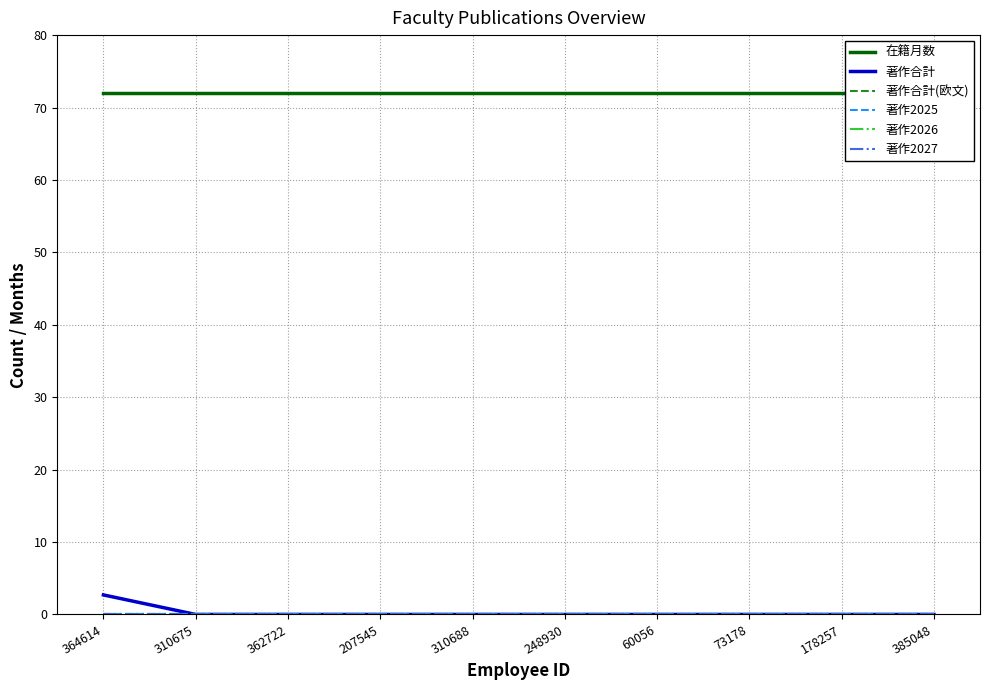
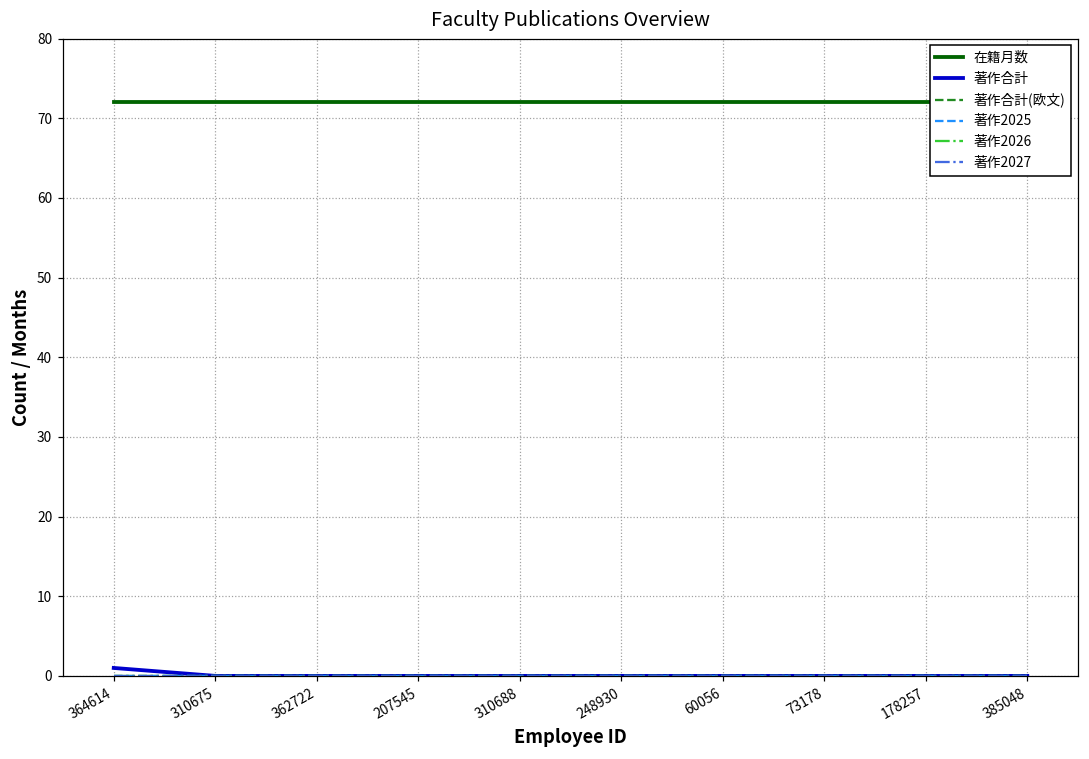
著作合計, 364614: 3 -> 1
